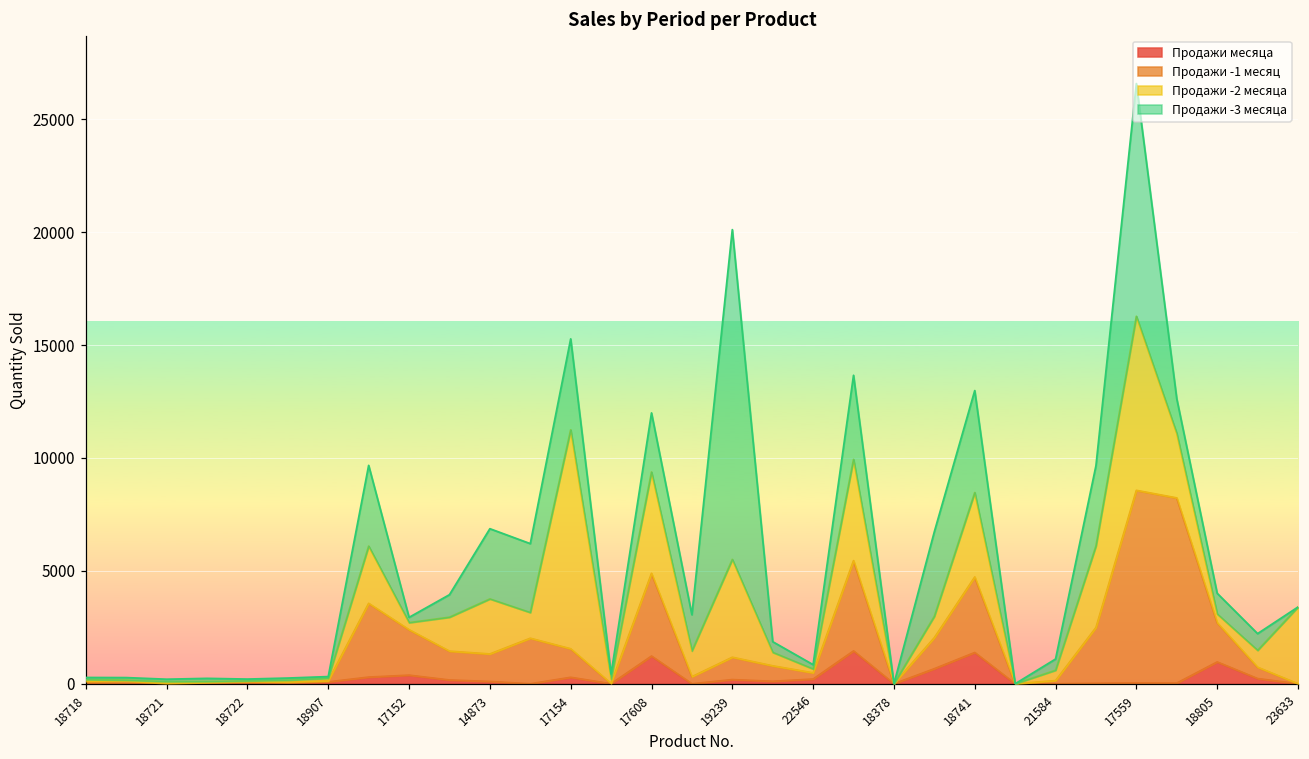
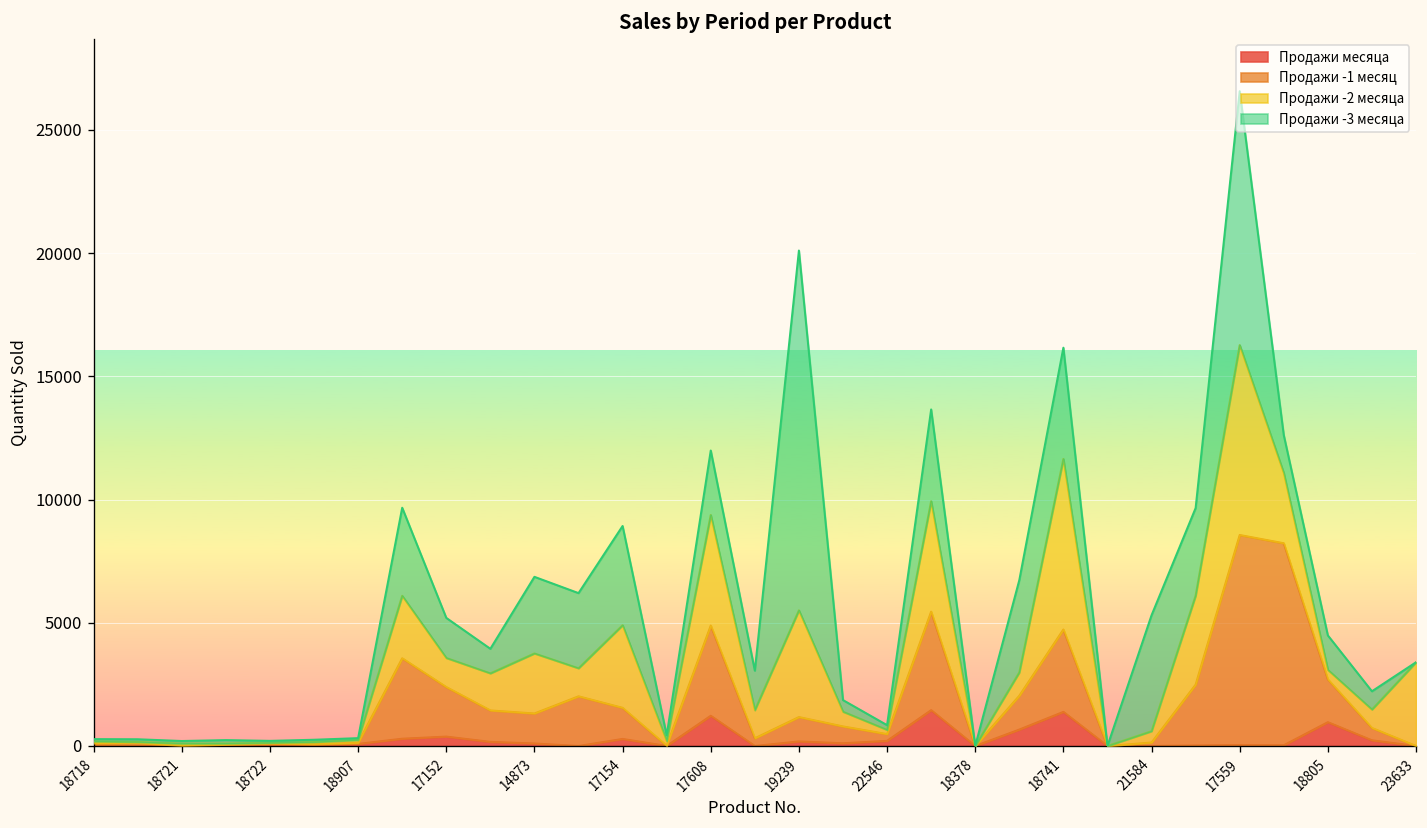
Продажи -2 месяца, 17152: 300 -> 1200
Продажи -3 месяца, 17152: 200 -> 1600
Продажи -2 месяца, 17154: 9700 -> 3400
Продажи -2 месяца, 18741: 3700 -> 6900
Продажи -3 месяца, 21584: 500 -> 4700
Продажи -3 месяца, 18805: 900 -> 1400
